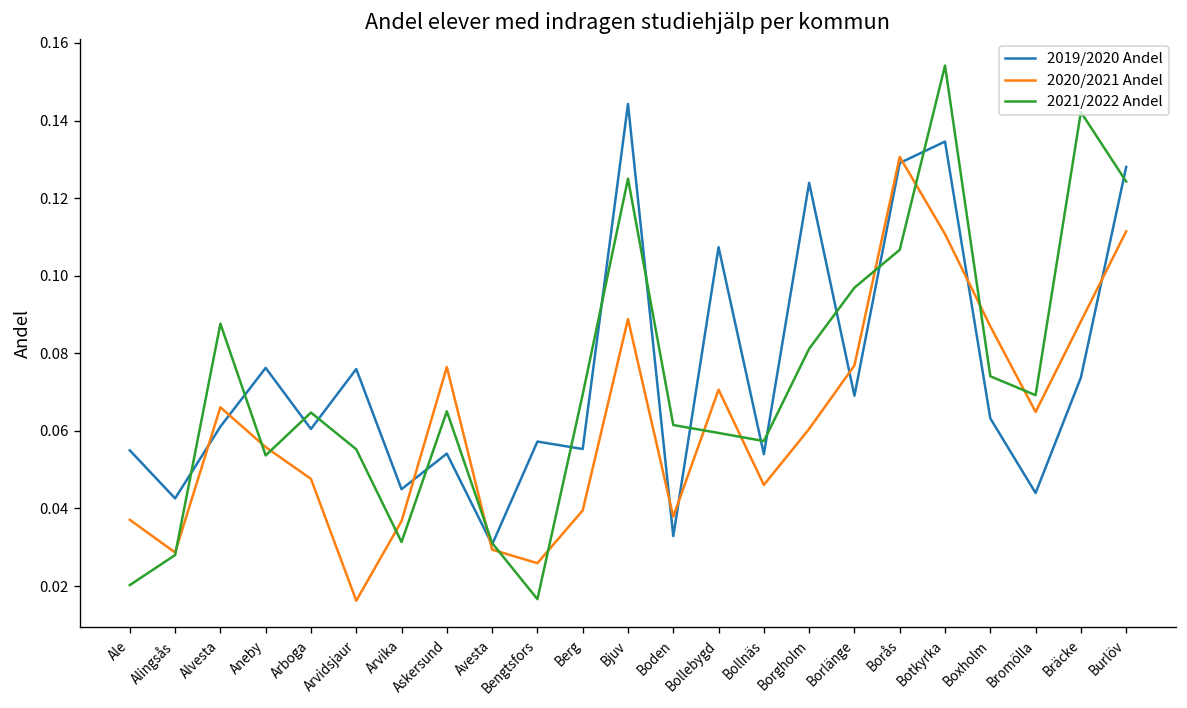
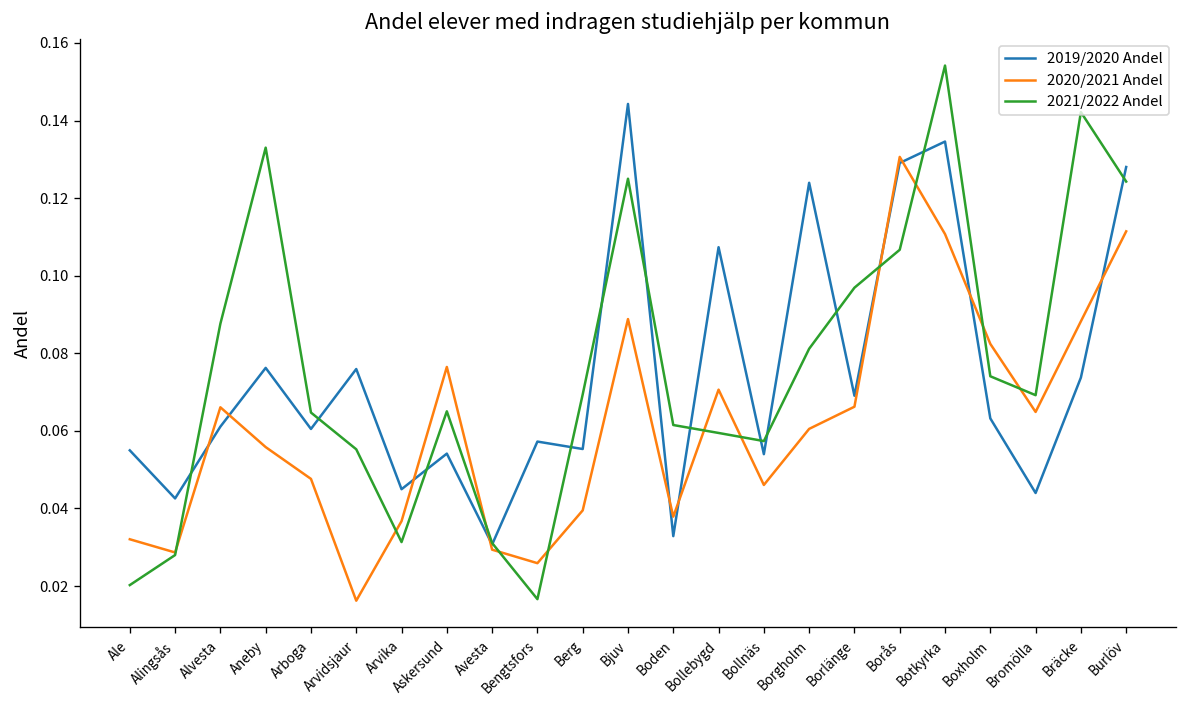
2020/2021 Andel, Ale: 0.037 -> 0.032
2021/2022 Andel, Aneby: 0.054 -> 0.133
2020/2021 Andel, Borlänge: 0.077 -> 0.066
2020/2021 Andel, Boxholm: 0.087 -> 0.082
